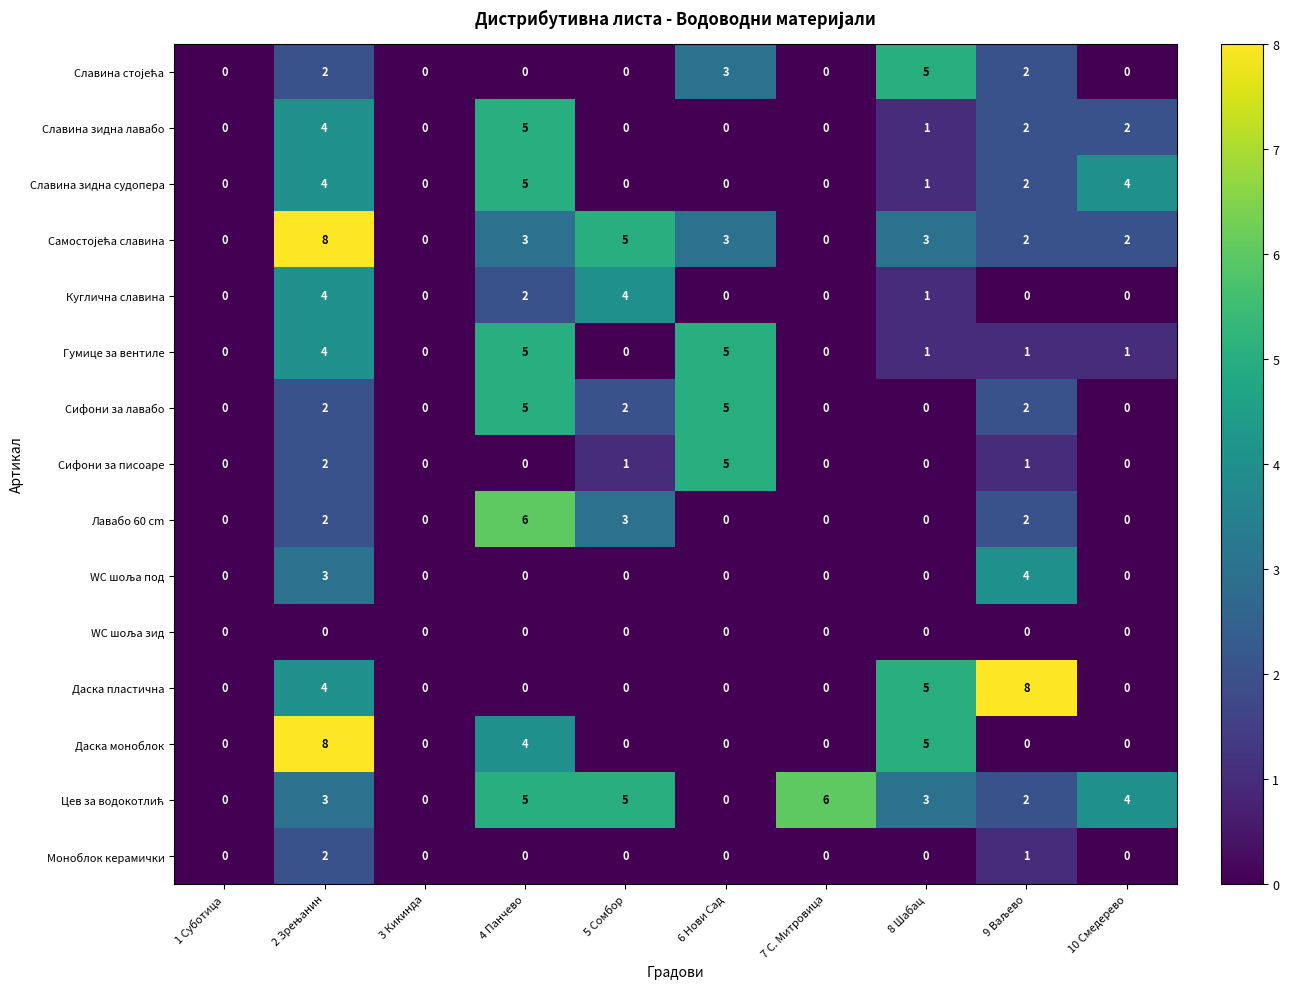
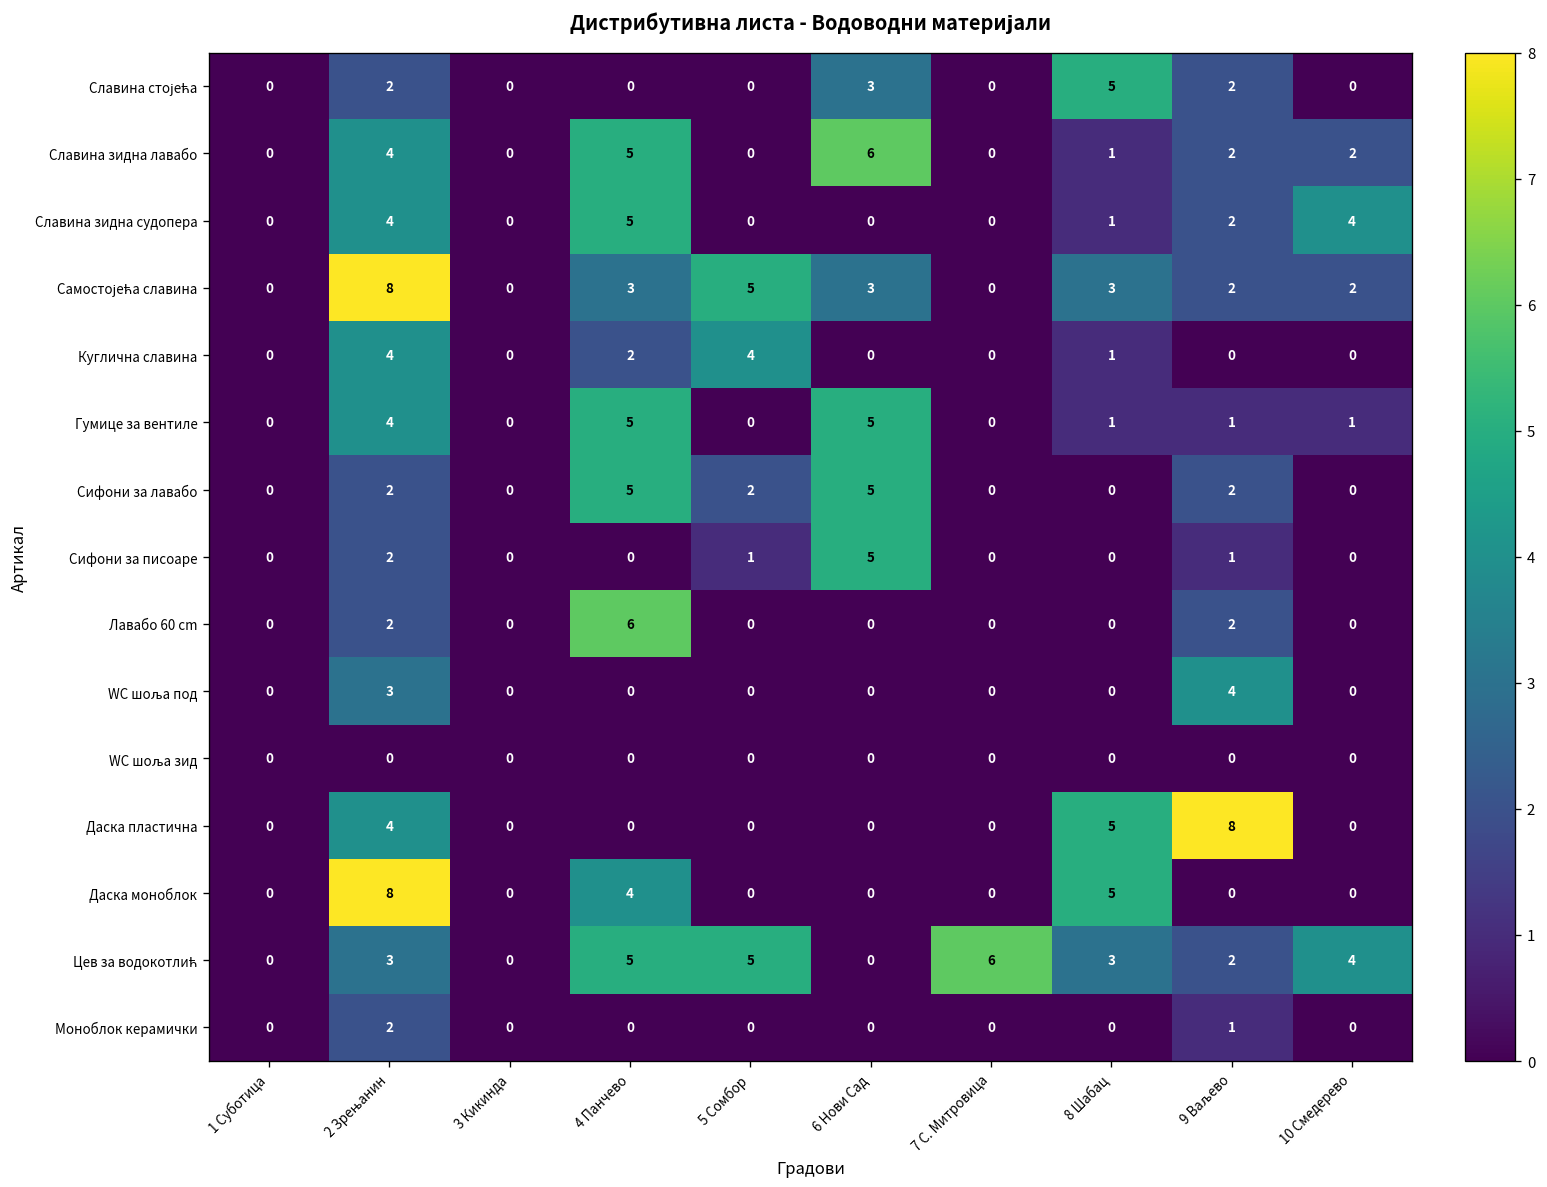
Славина зидна лавабо, 6 Нови Сад: 0 -> 6
Лавабо 60 cm, 5 Сомбор: 3 -> 0
